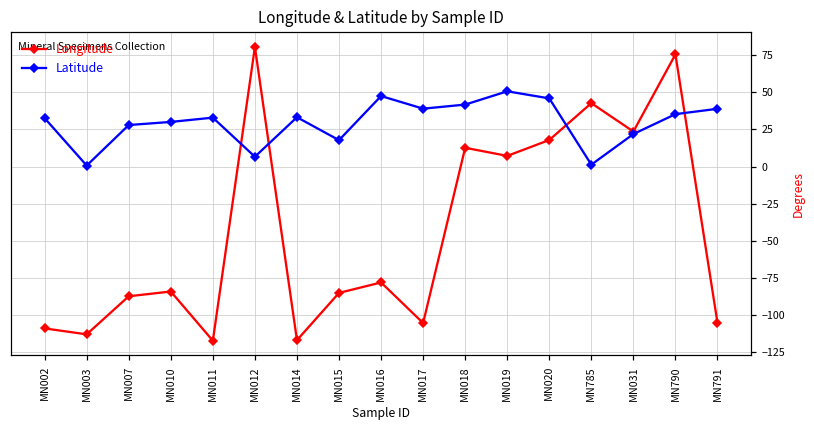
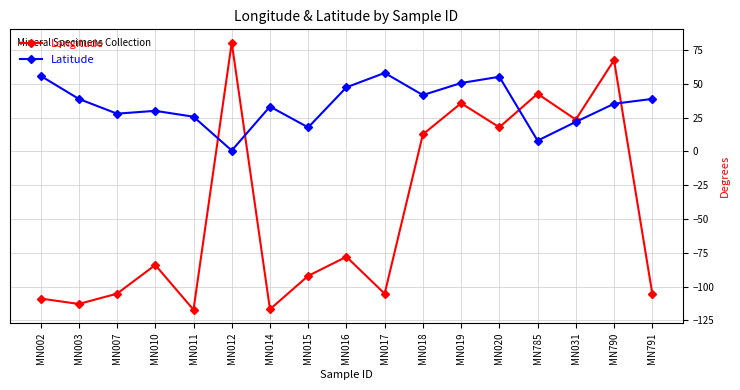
Latitude, MN002: 33 -> 56
Latitude, MN003: 1 -> 39
Longitude, MN007: -87 -> -105
Latitude, MN011: 33 -> 26
Latitude, MN012: 7 -> 1
Longitude, MN015: -85 -> -92
Latitude, MN017: 39 -> 58
Longitude, MN019: 7 -> 36
Latitude, MN020: 46 -> 55
Latitude, MN785: 1 -> 8
Longitude, MN790: 76 -> 68
